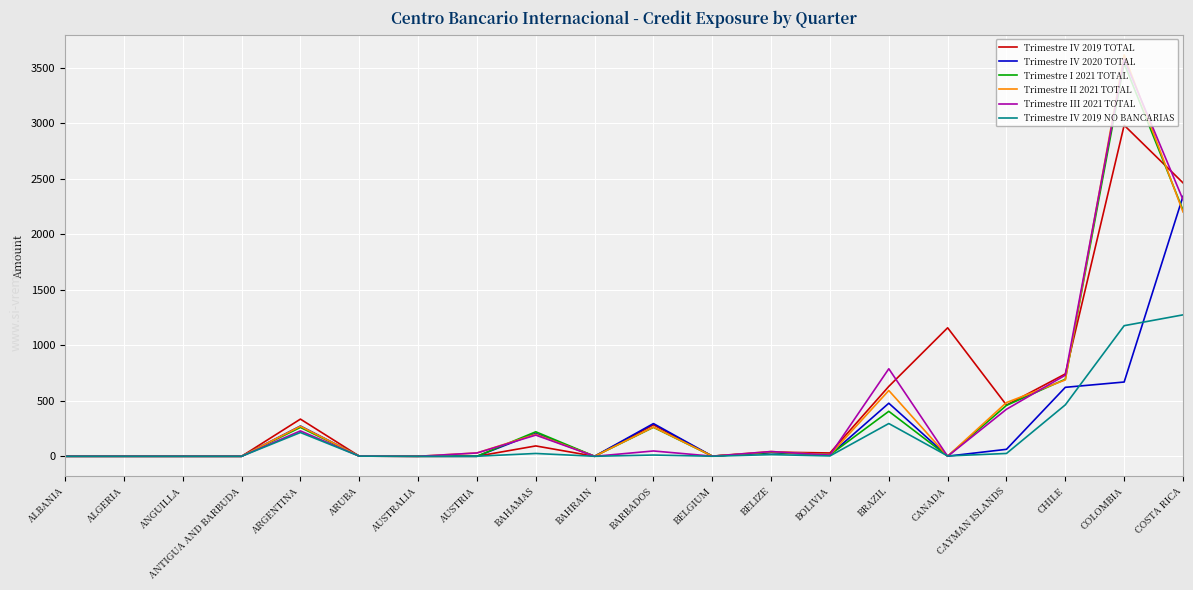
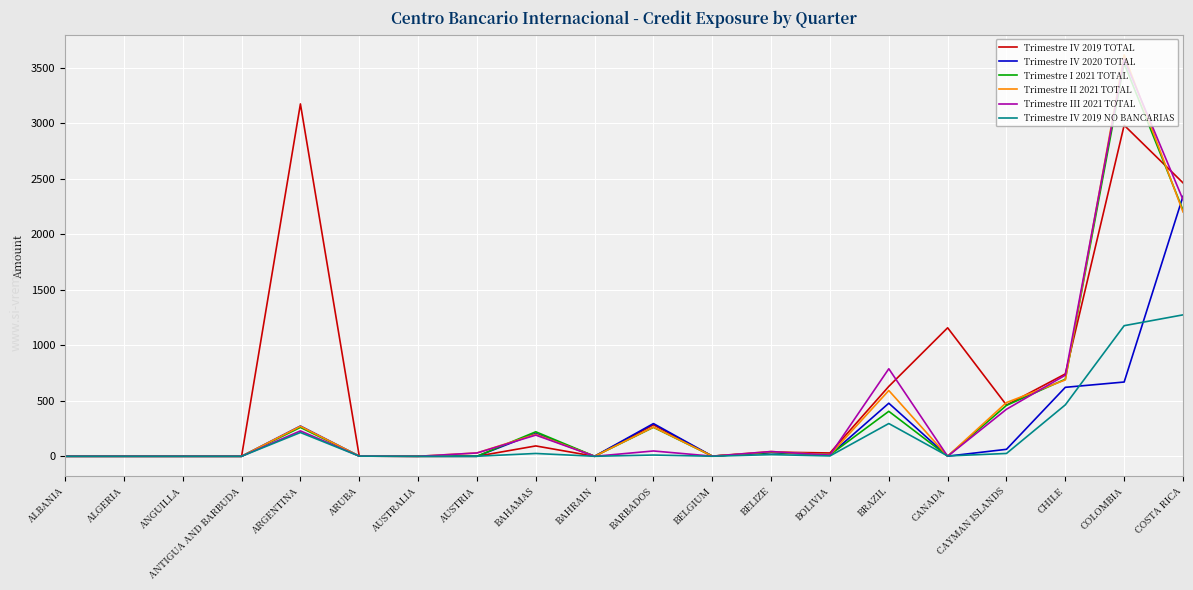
Trimestre IV 2019 TOTAL, ARGENTINA: 340 -> 3180
